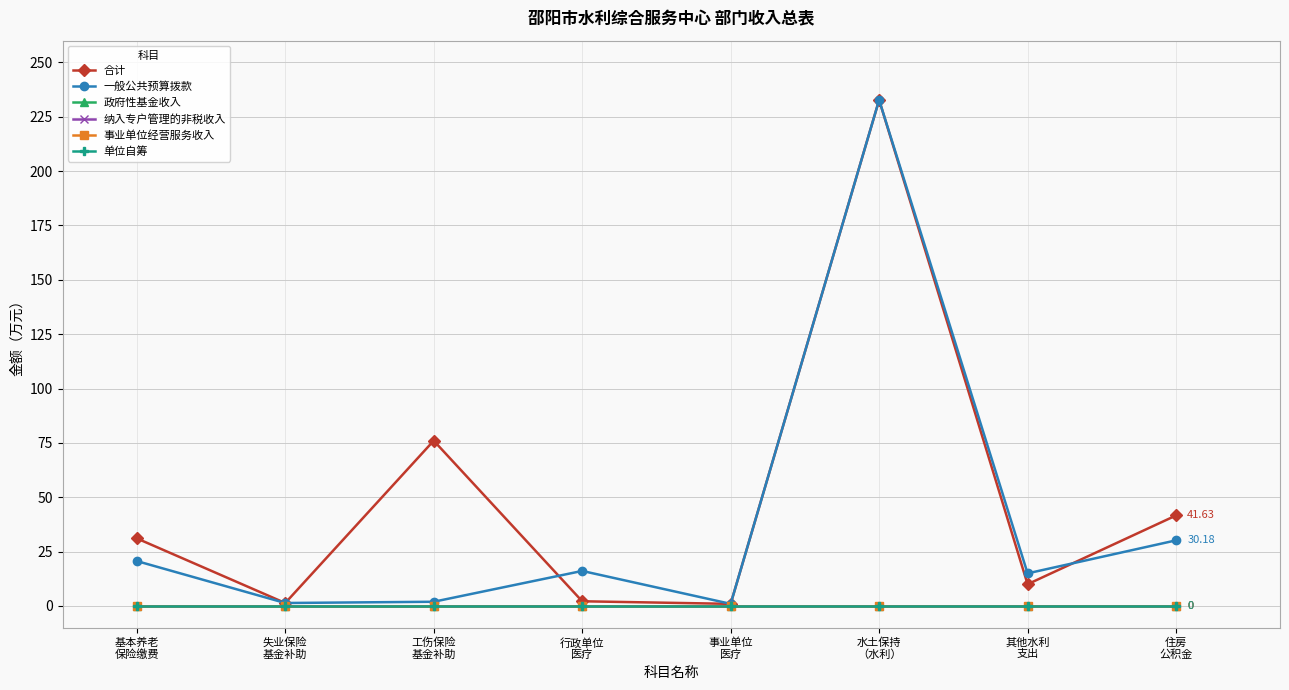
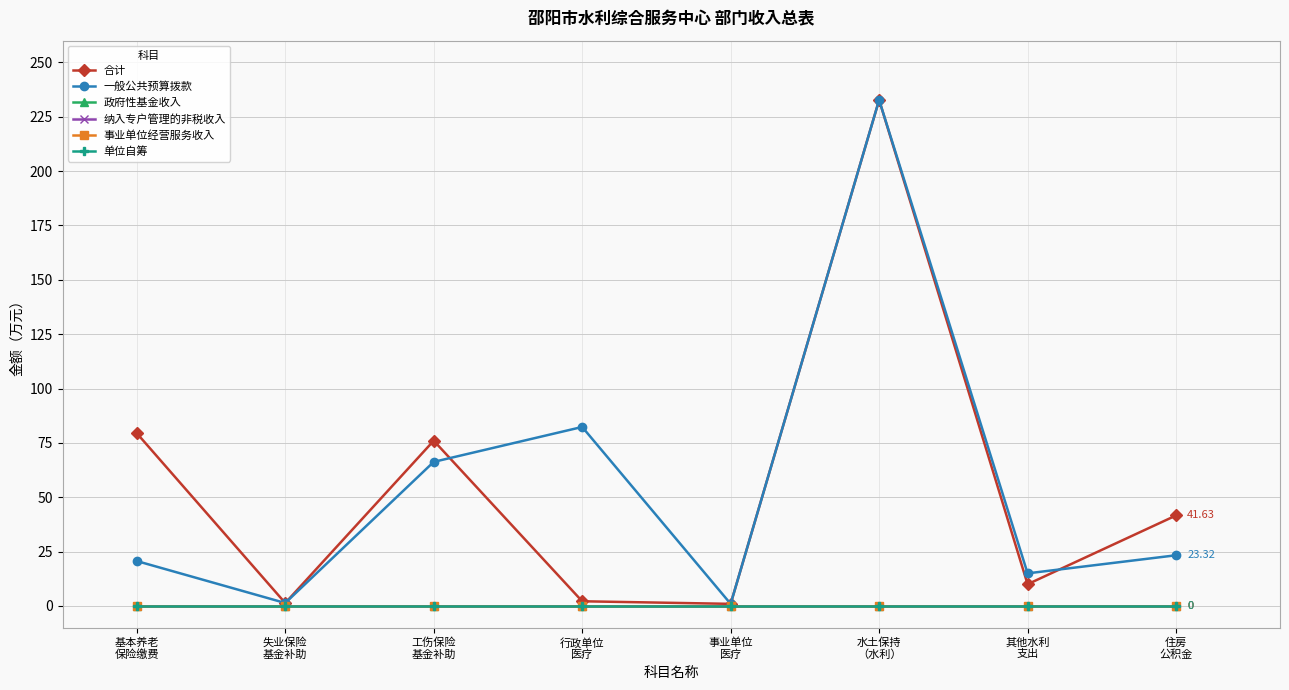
合计, 基本养老 保险缴费: 31 -> 79
一般公共预算拨款, 工伤保险 基金补助: 2 -> 66
一般公共预算拨款, 行政单位 医疗: 16 -> 82
一般公共预算拨款, 住房 公积金: 30.18 -> 23.32
